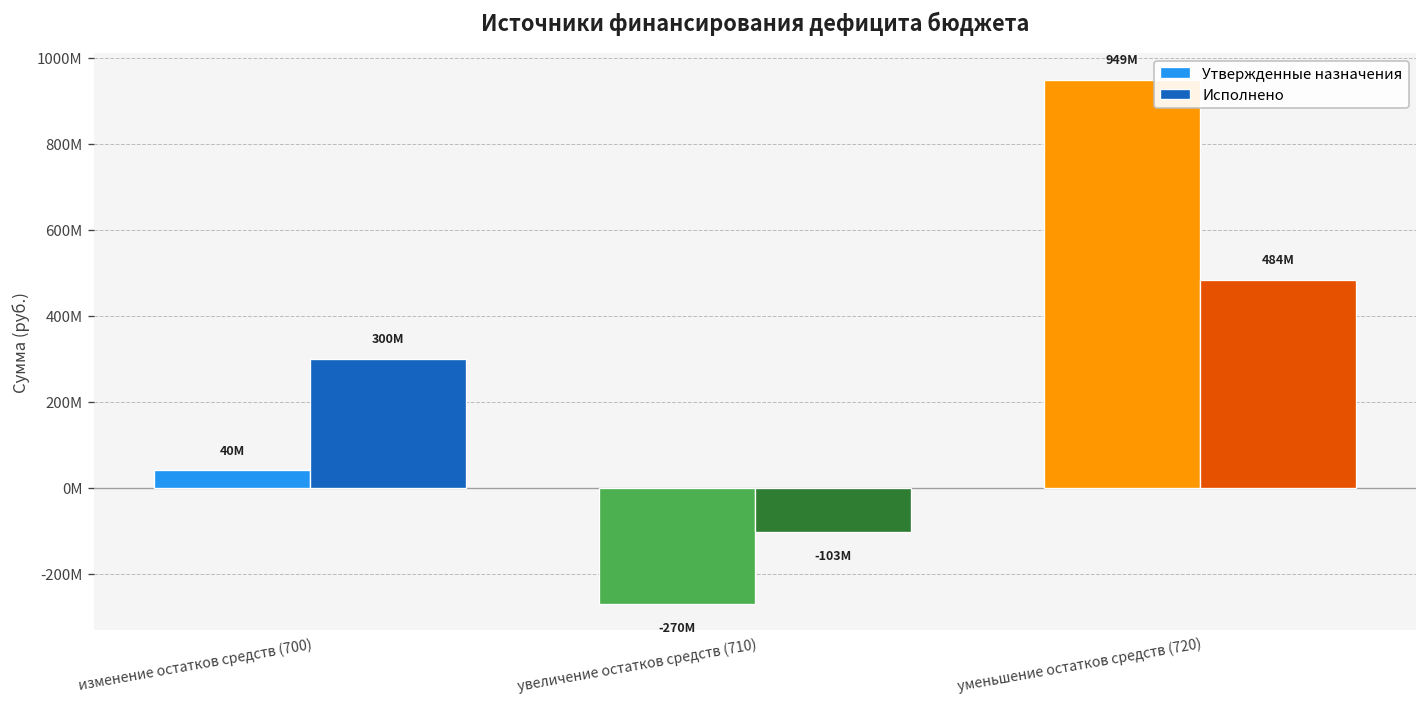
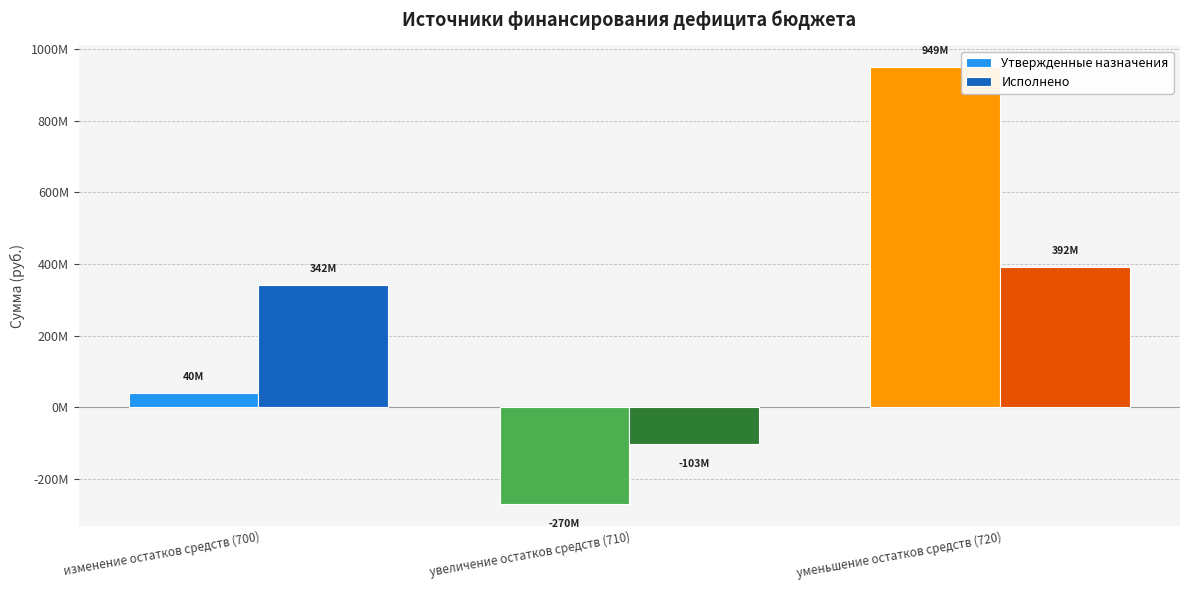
Исполнено, изменение остатков средств (700): 300M -> 342M
Исполнено, уменьшение остатков средств (720): 484M -> 392M
